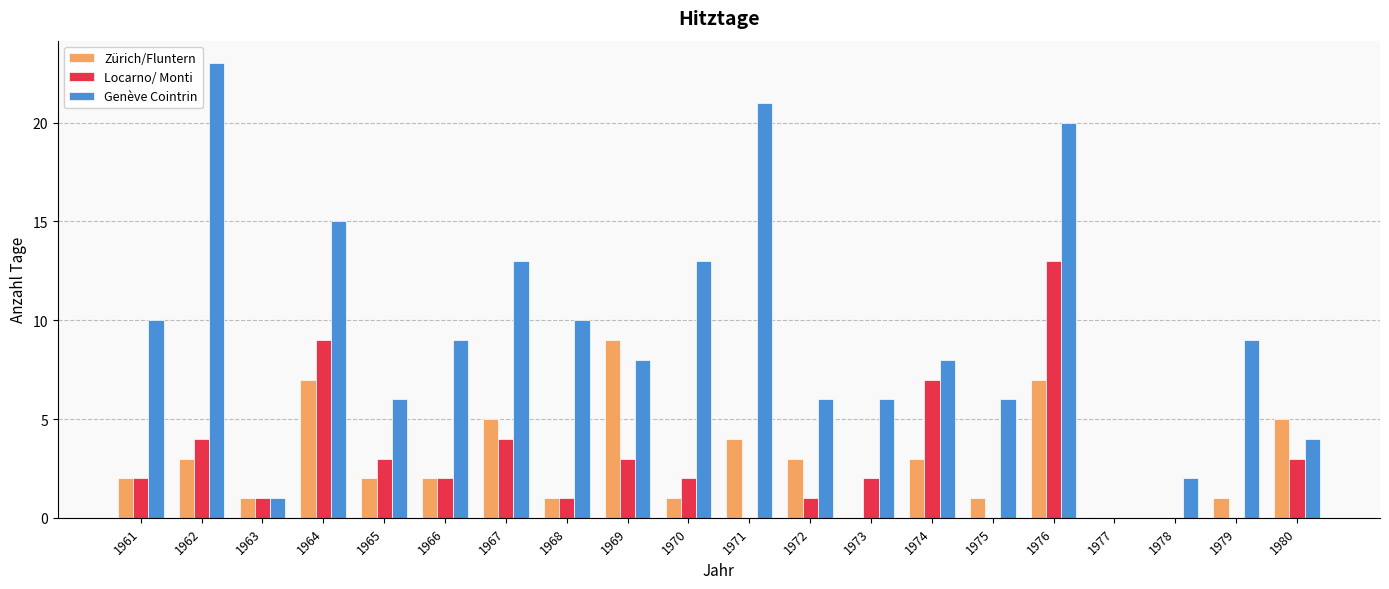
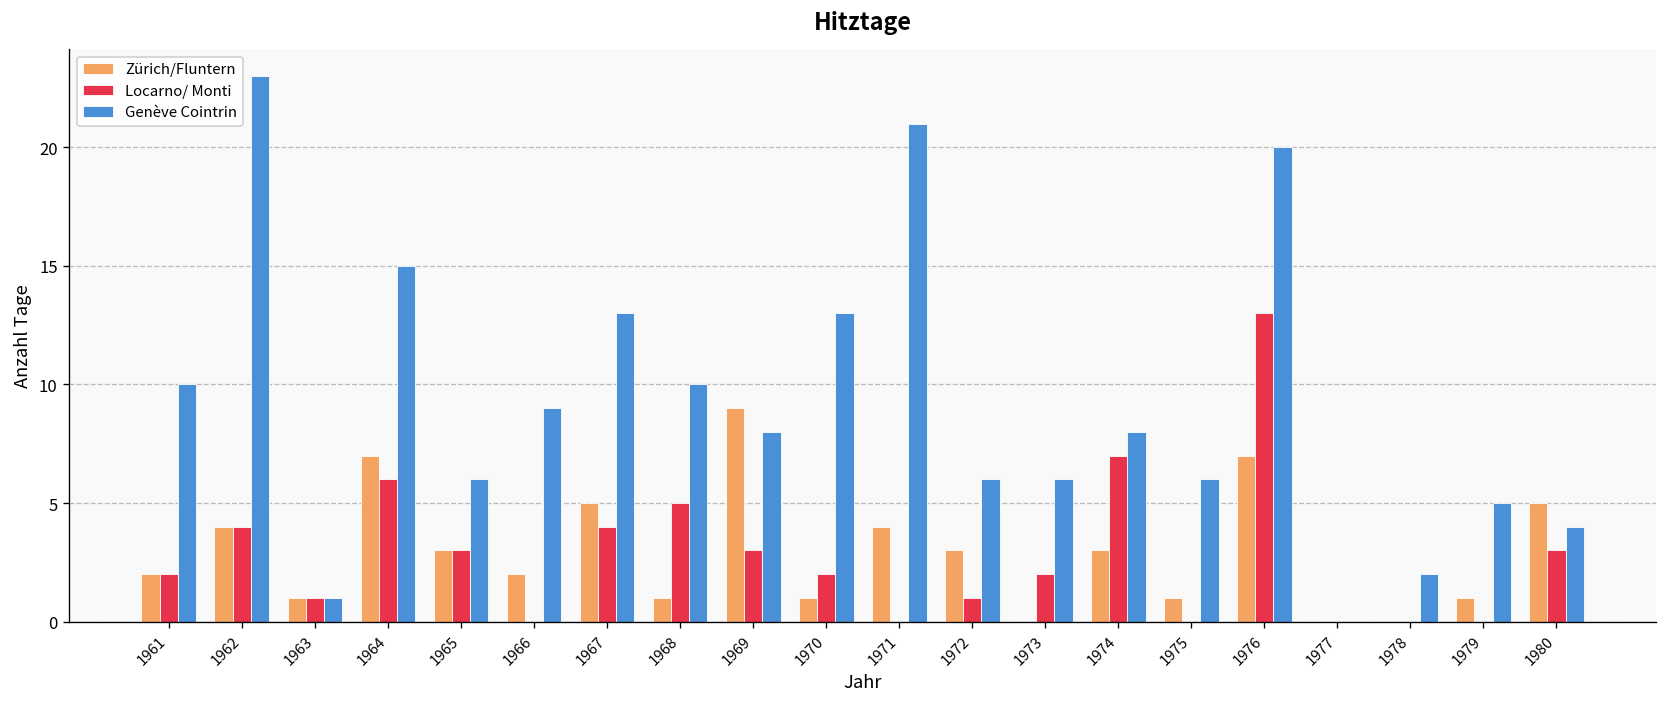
Zürich/Fluntern, 1962: 3 -> 4
Locarno/ Monti, 1964: 9 -> 6
Zürich/Fluntern, 1965: 2 -> 3
Locarno/ Monti, 1966: 2 -> 0
Locarno/ Monti, 1968: 1 -> 5
Genève Cointrin, 1979: 9 -> 5
